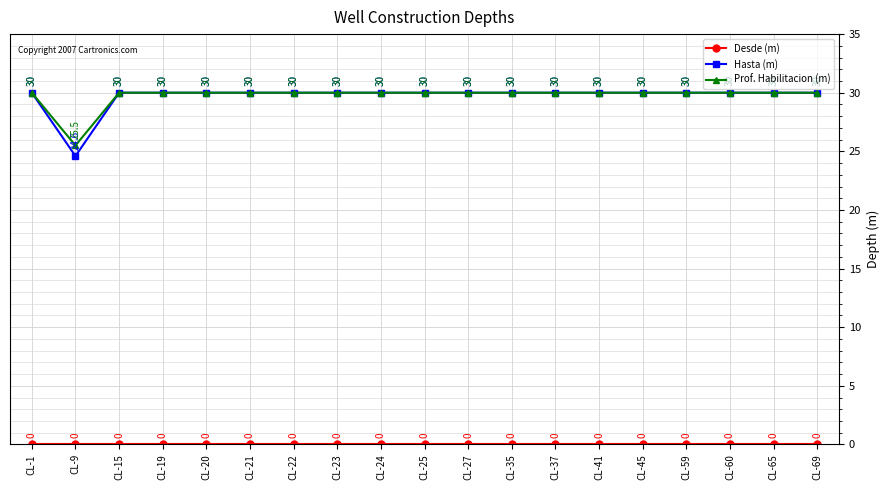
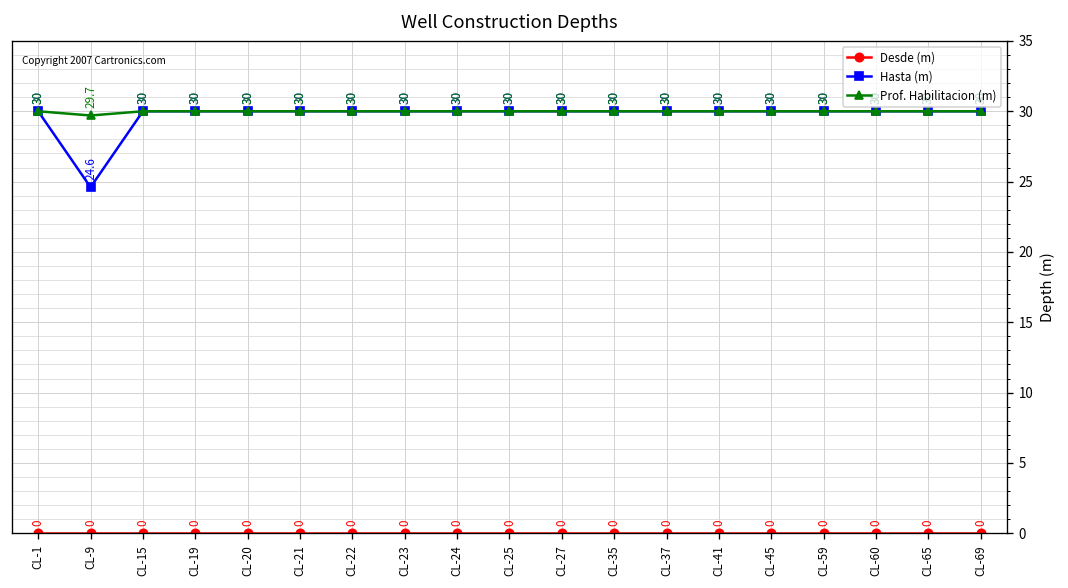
Prof. Habilitacion (m), CL-9: 25.5 -> 29.7
